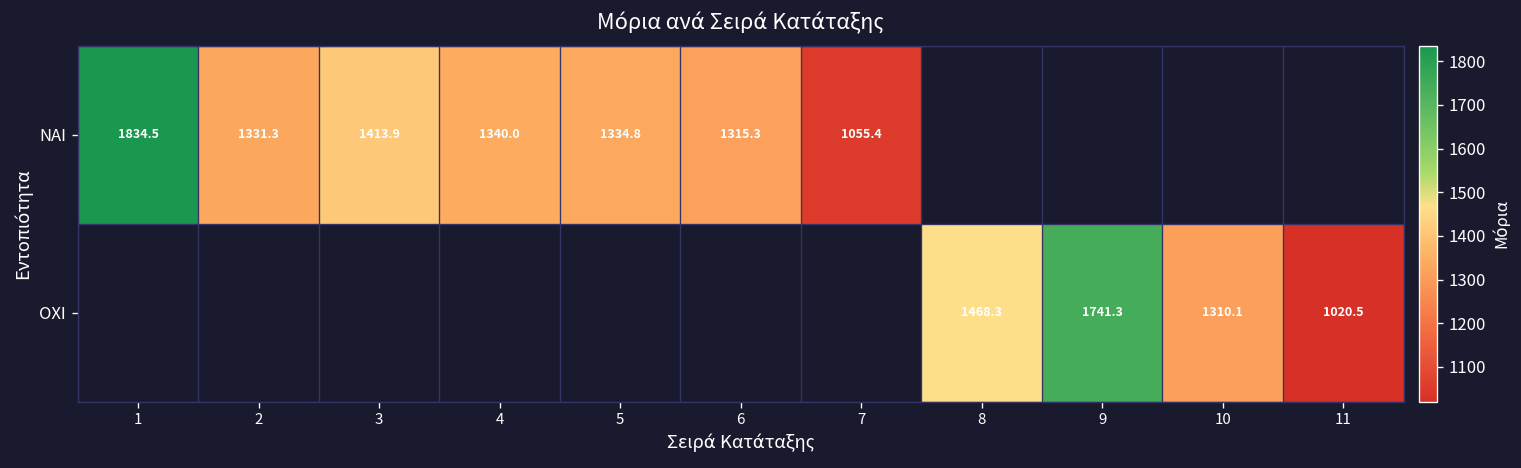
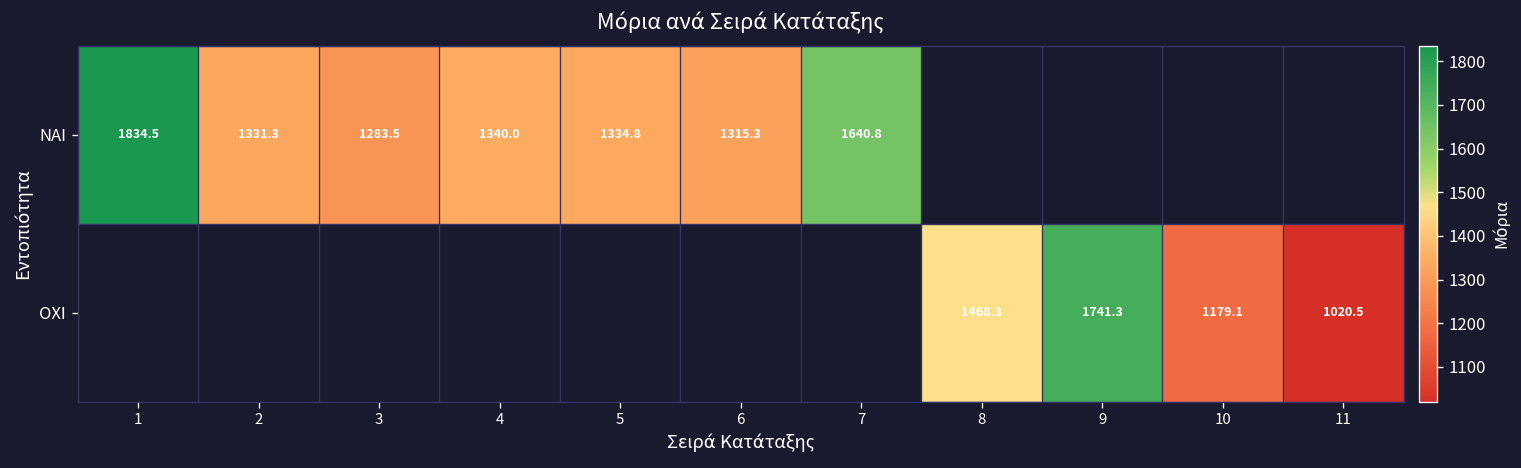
ΝΑΙ, 3: 1413.9 -> 1283.5
ΝΑΙ, 7: 1055.4 -> 1640.8
ΟΧΙ, 10: 1310.1 -> 1179.1
